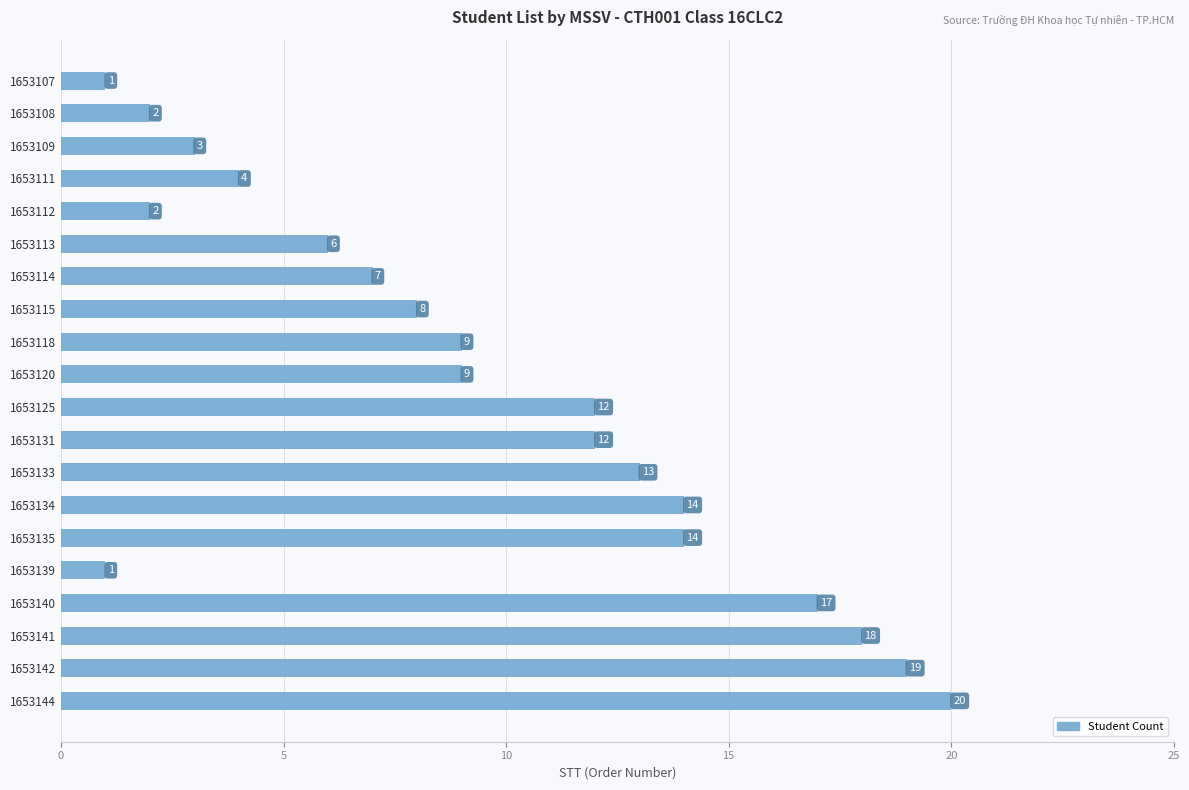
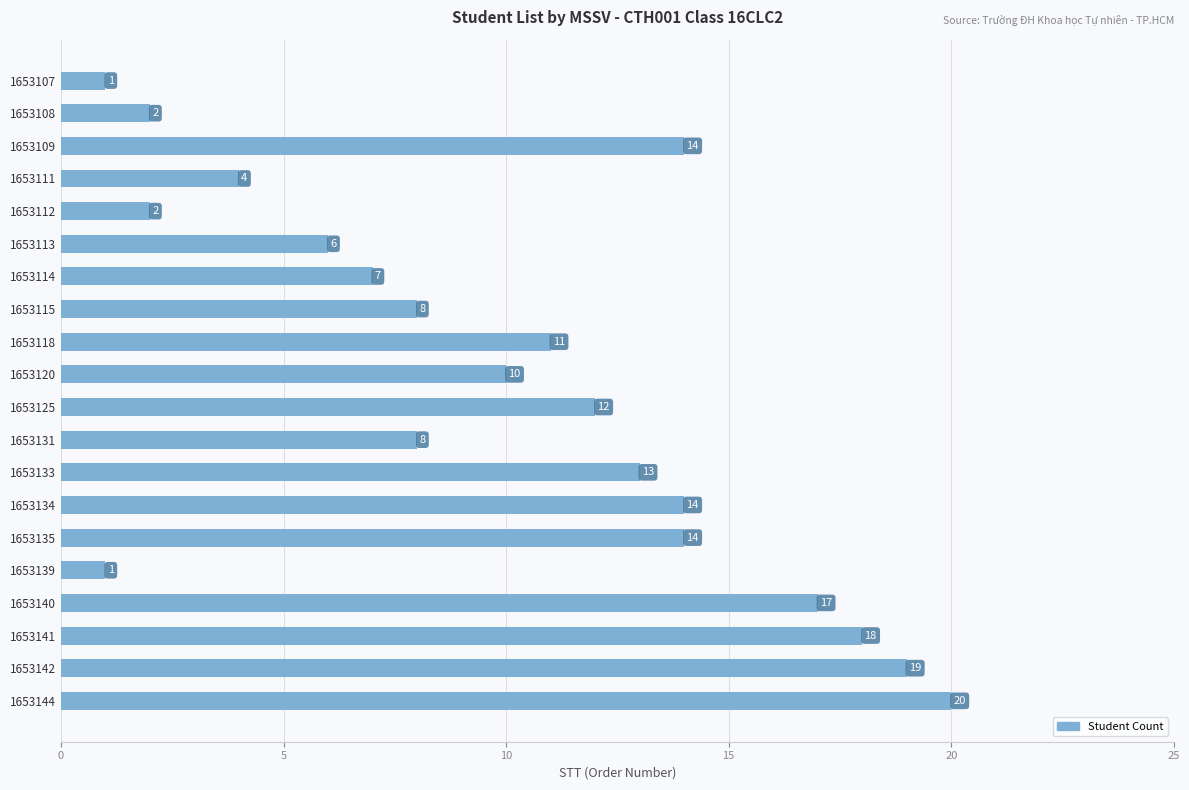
1653109: 3 -> 14
1653118: 9 -> 11
1653120: 9 -> 10
1653131: 12 -> 8
